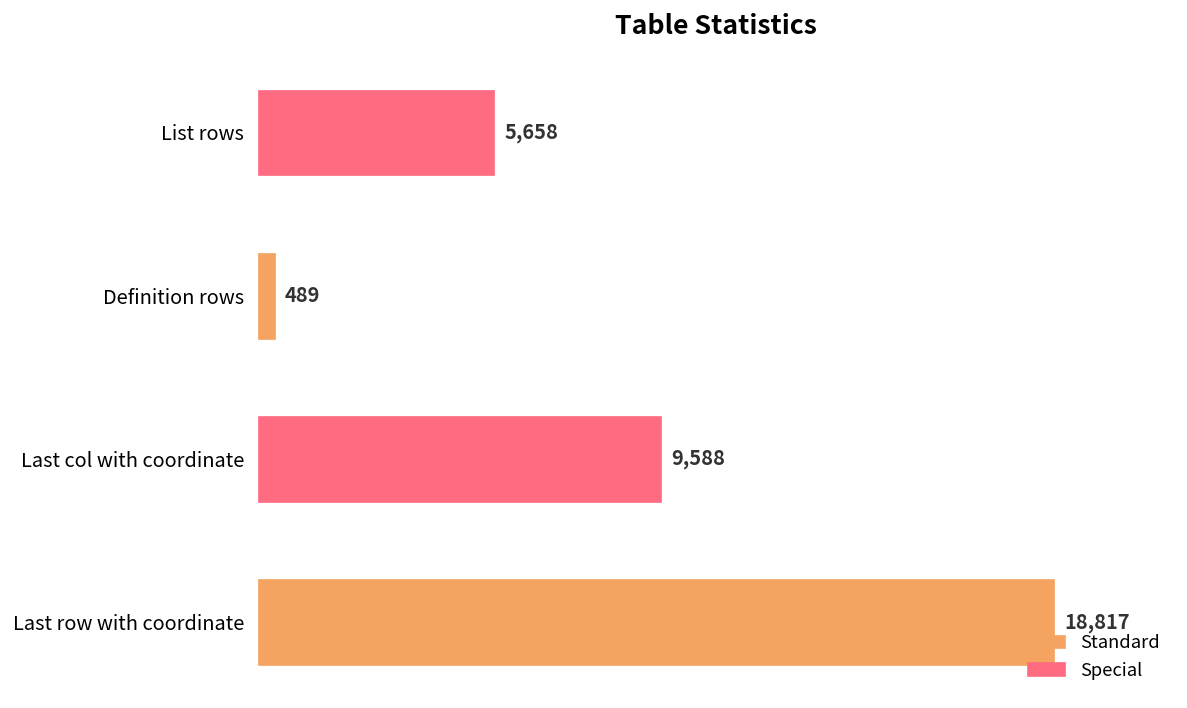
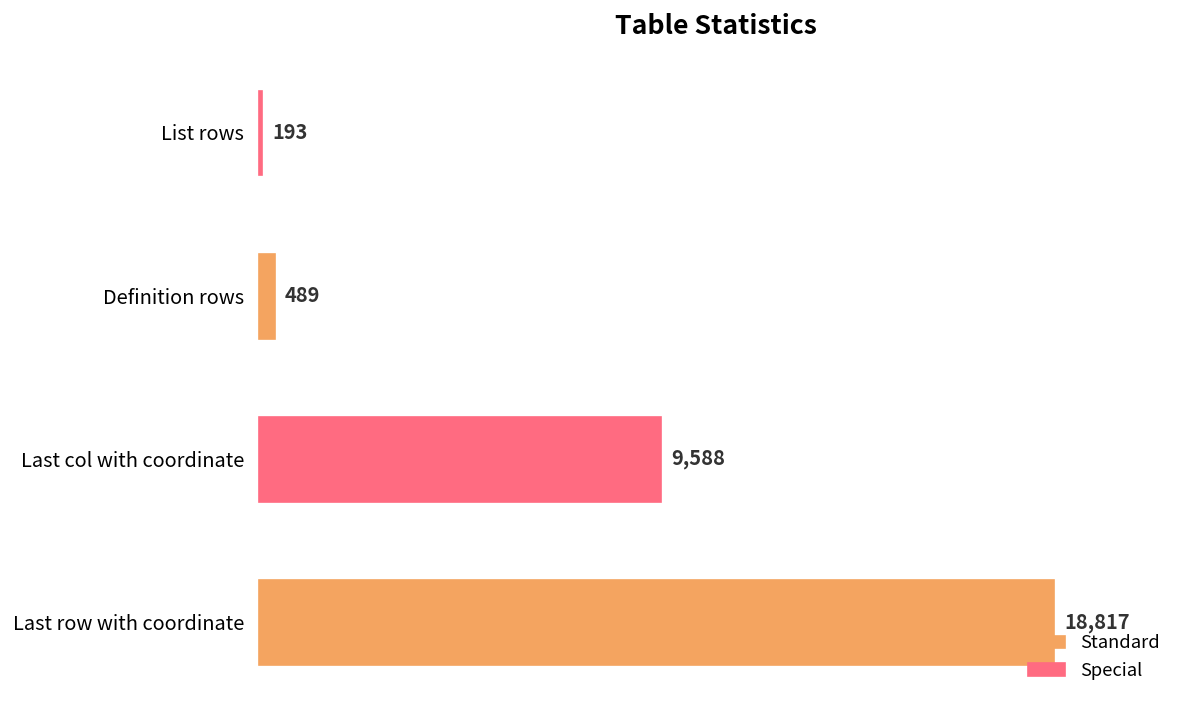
List rows: 5,658 -> 193
